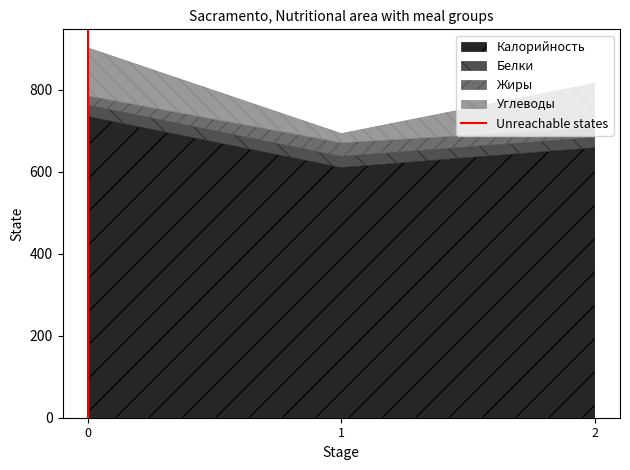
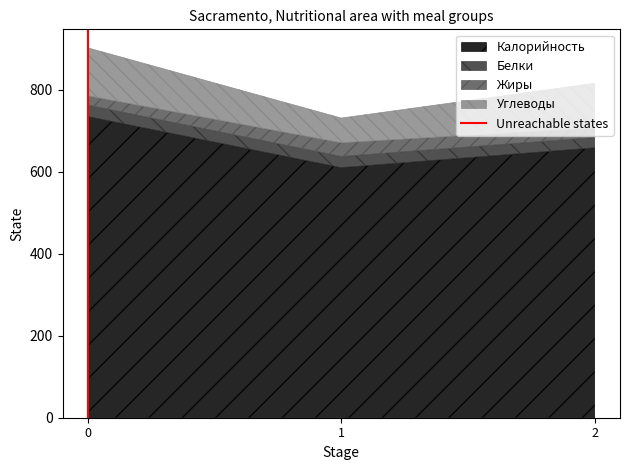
Углеводы, 1: 20 -> 60
